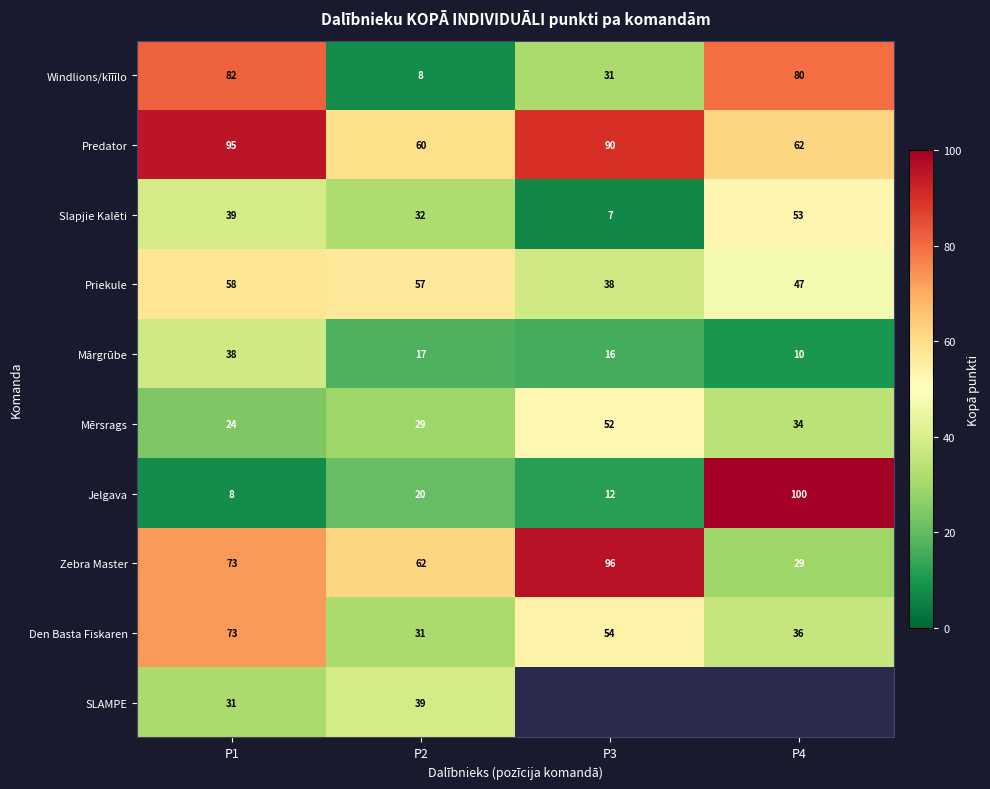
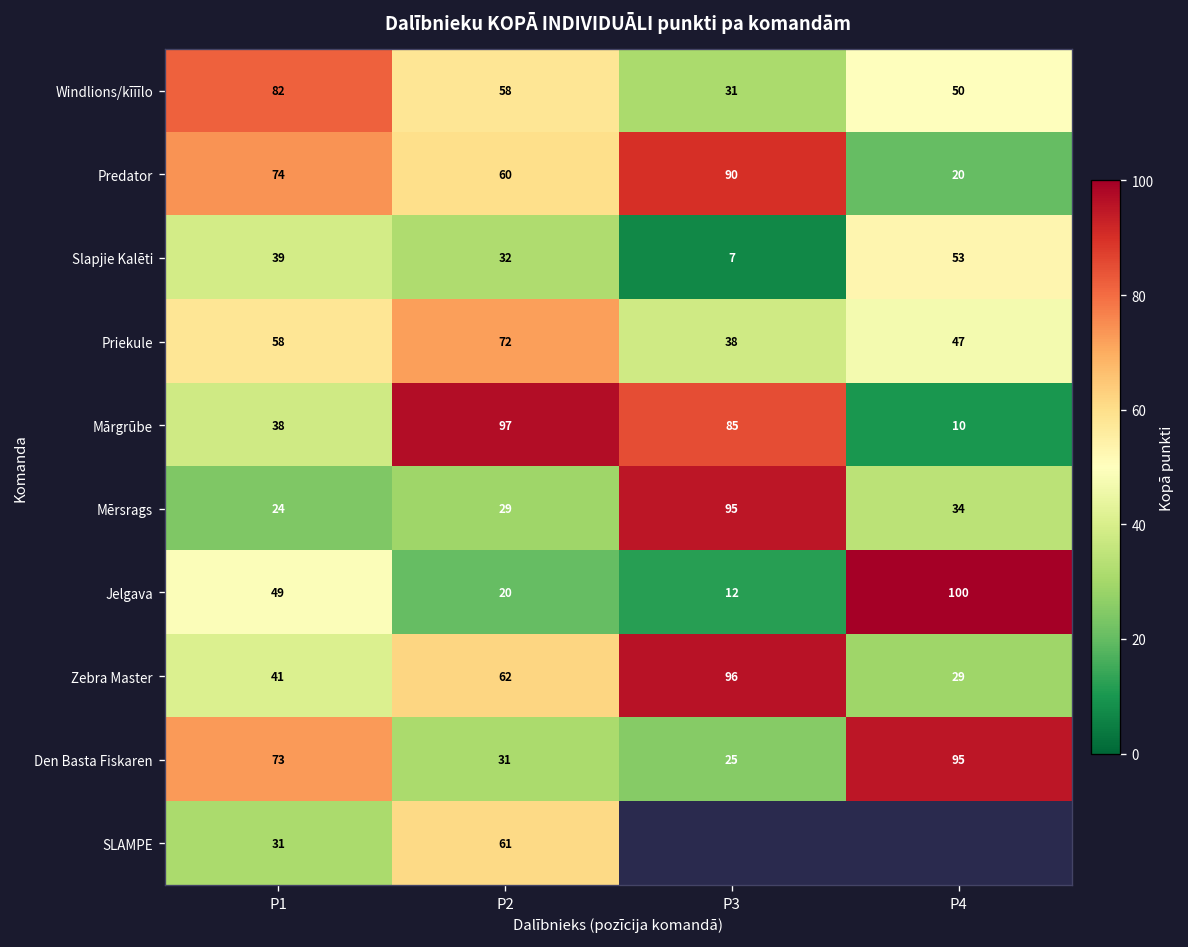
Windlions/kīīīlo, P2: 8 -> 58
Windlions/kīīīlo, P4: 80 -> 50
Predator, P1: 95 -> 74
Predator, P4: 62 -> 20
Priekule, P2: 57 -> 72
Mārgrūbe, P2: 17 -> 97
Mārgrūbe, P3: 16 -> 85
Mērsrags, P3: 52 -> 95
Jelgava, P1: 8 -> 49
Zebra Master, P1: 73 -> 41
Den Basta Fiskaren, P3: 54 -> 25
Den Basta Fiskaren, P4: 36 -> 95
SLAMPE, P2: 39 -> 61
